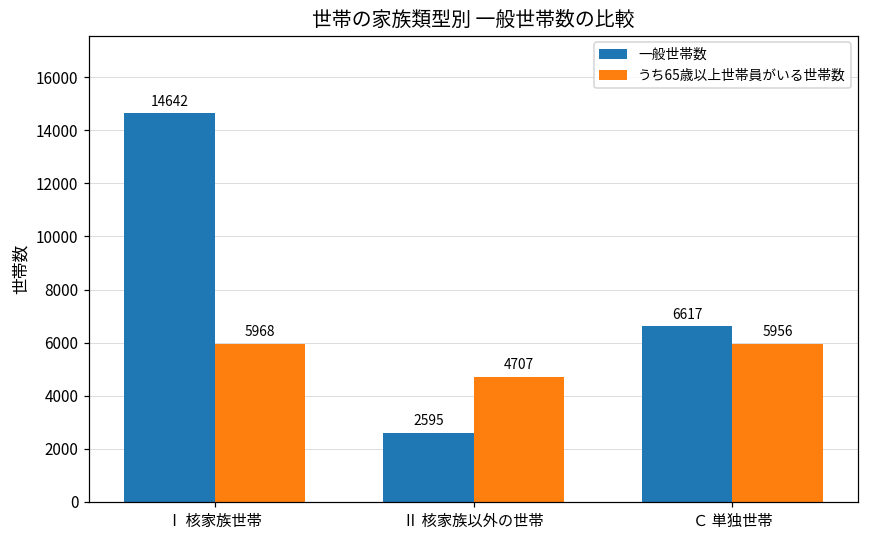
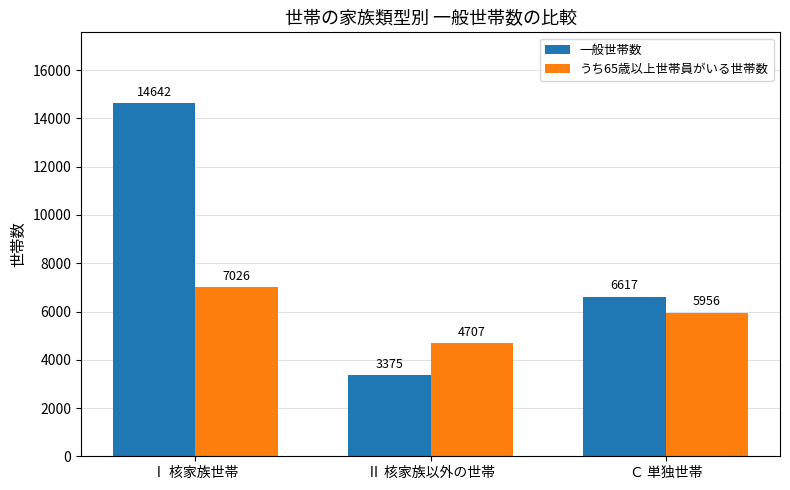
うち65歳以上世帯員がいる世帯数, Ⅰ 核家族世帯: 5968 -> 7026
一般世帯数, Ⅱ 核家族以外の世帯: 2595 -> 3375
